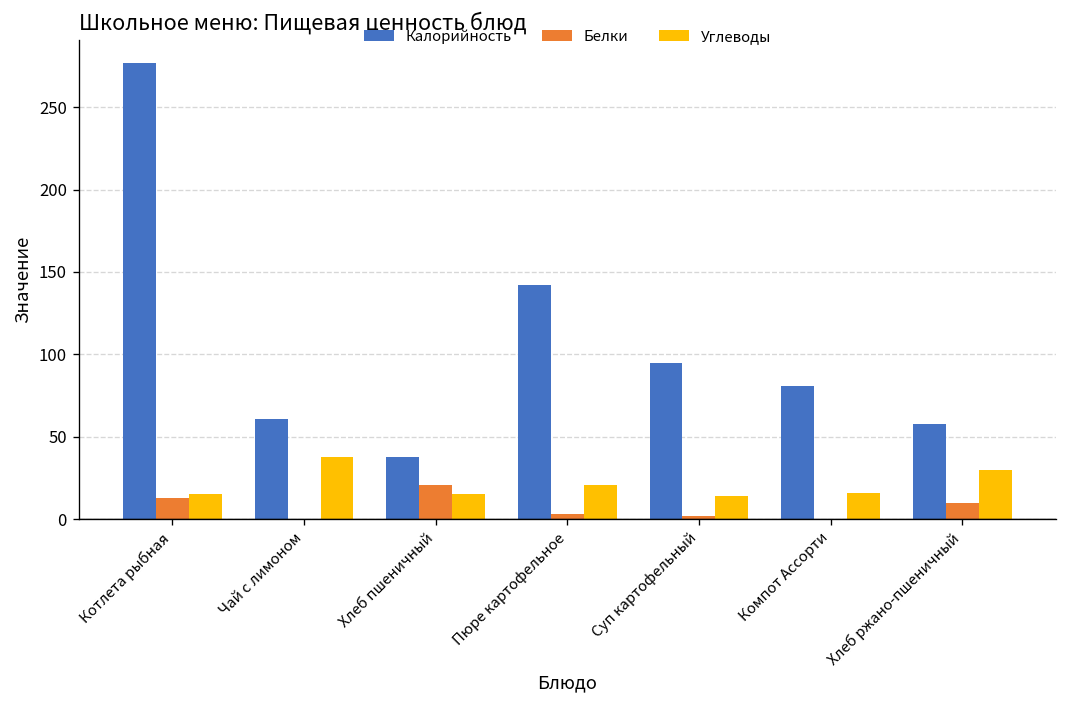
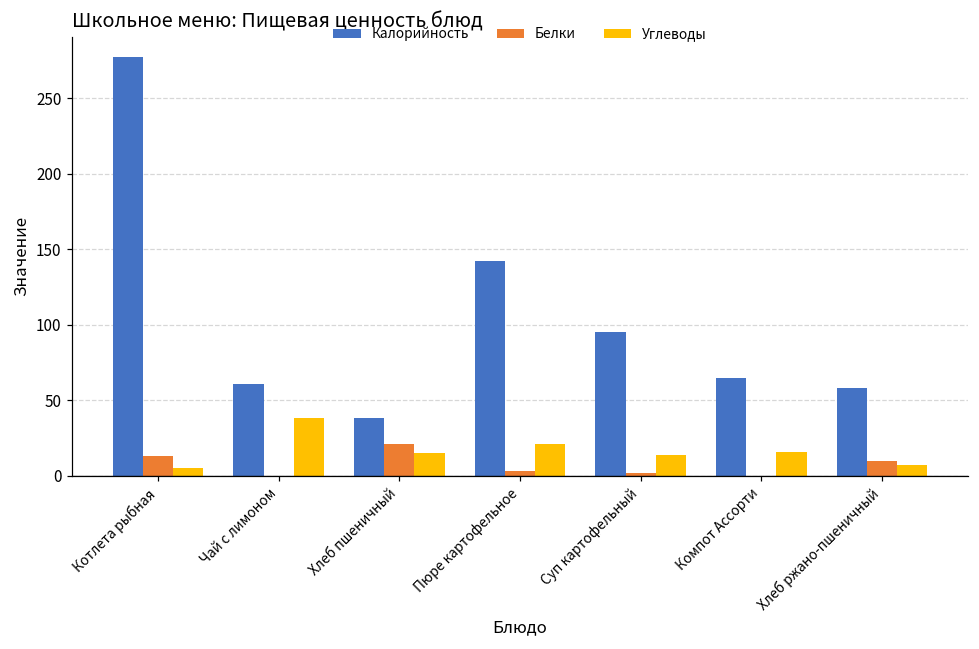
Углеводы, Котлета рыбная: 15 -> 5
Калорийность, Компот Ассорти: 81 -> 65
Углеводы, Хлеб ржано-пшеничный: 30 -> 7
